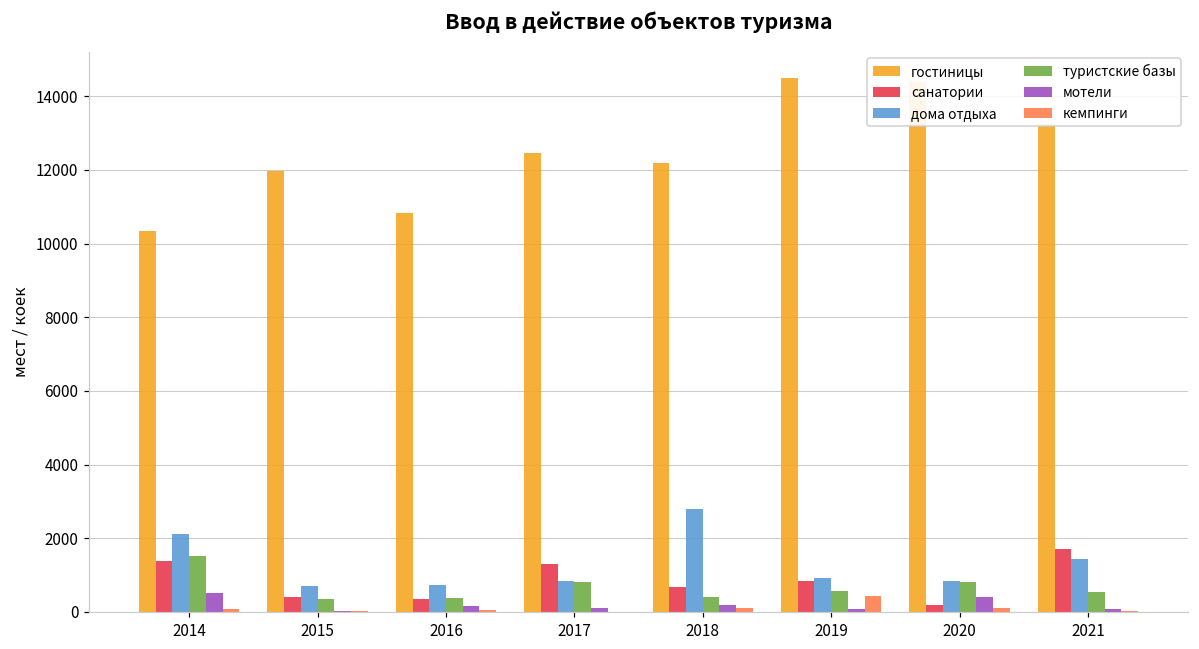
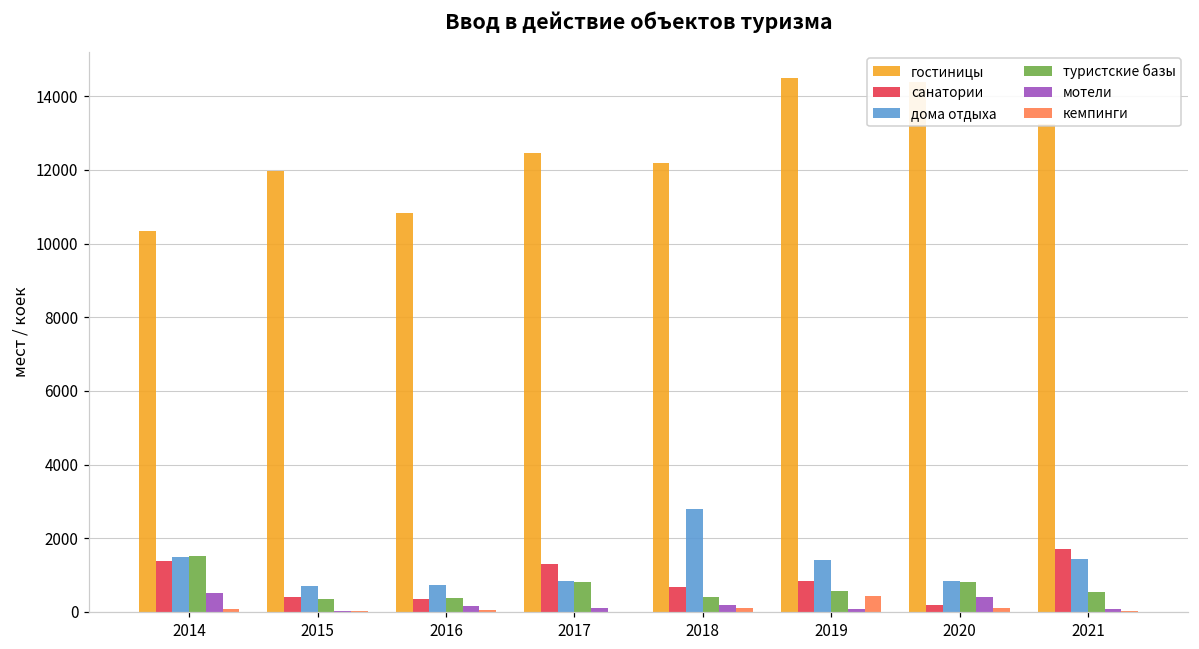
дома отдыха, 2014: 2100 -> 1500
дома отдыха, 2019: 900 -> 1400
